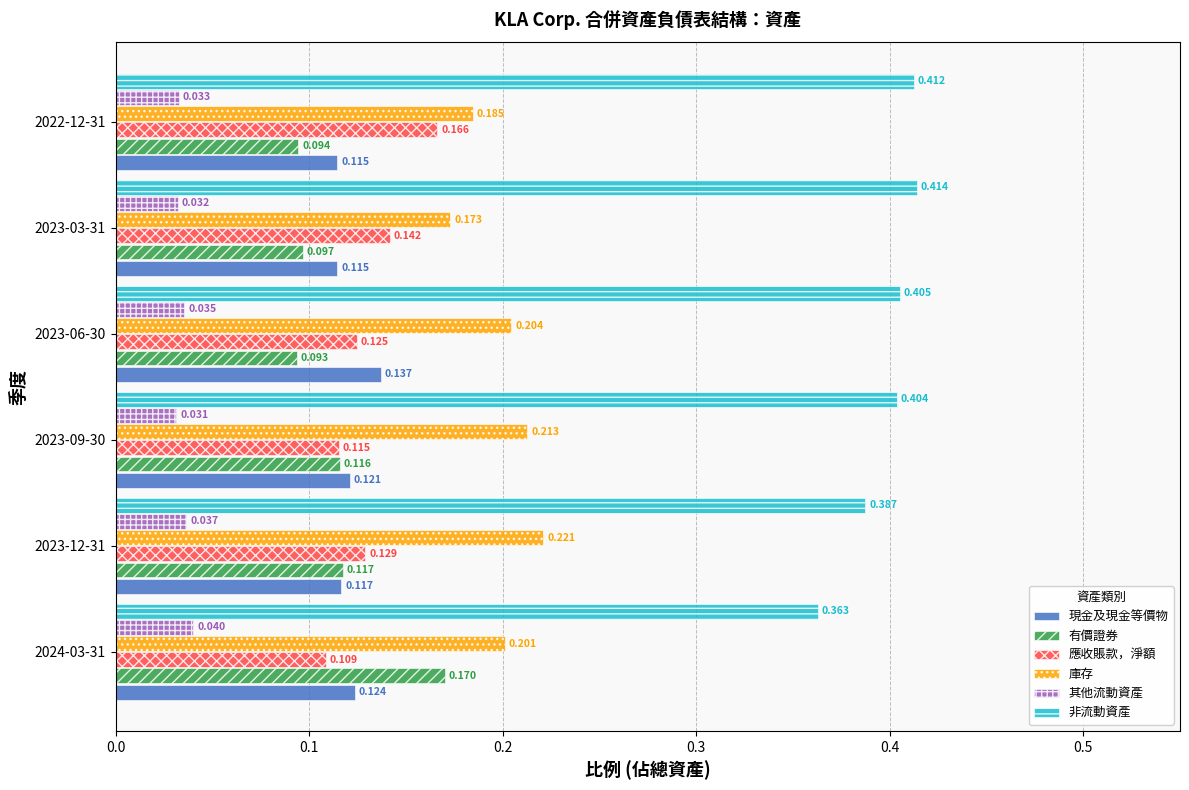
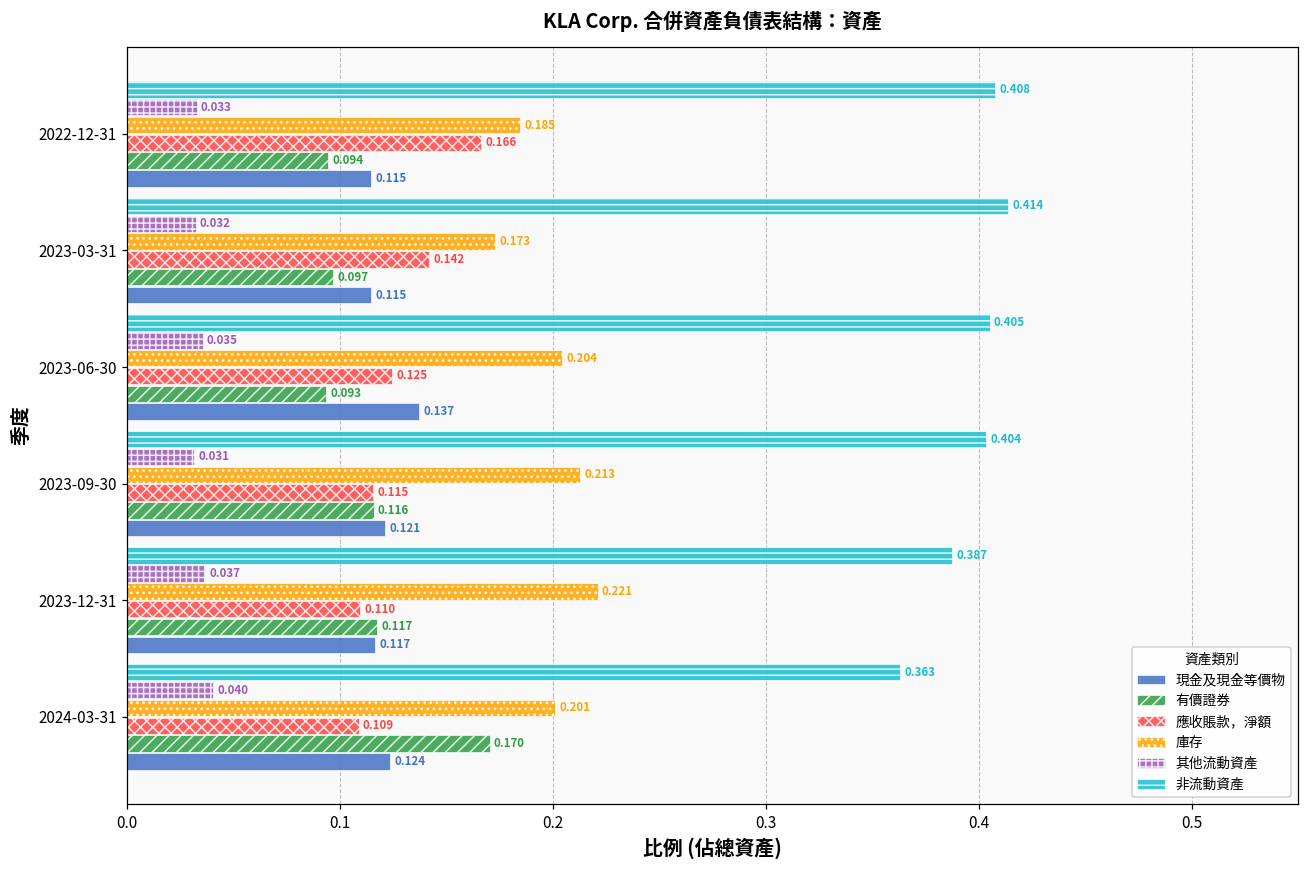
非流動資產, 2022-12-31: 0.412 -> 0.408
應收賬款，淨額, 2023-12-31: 0.129 -> 0.110
